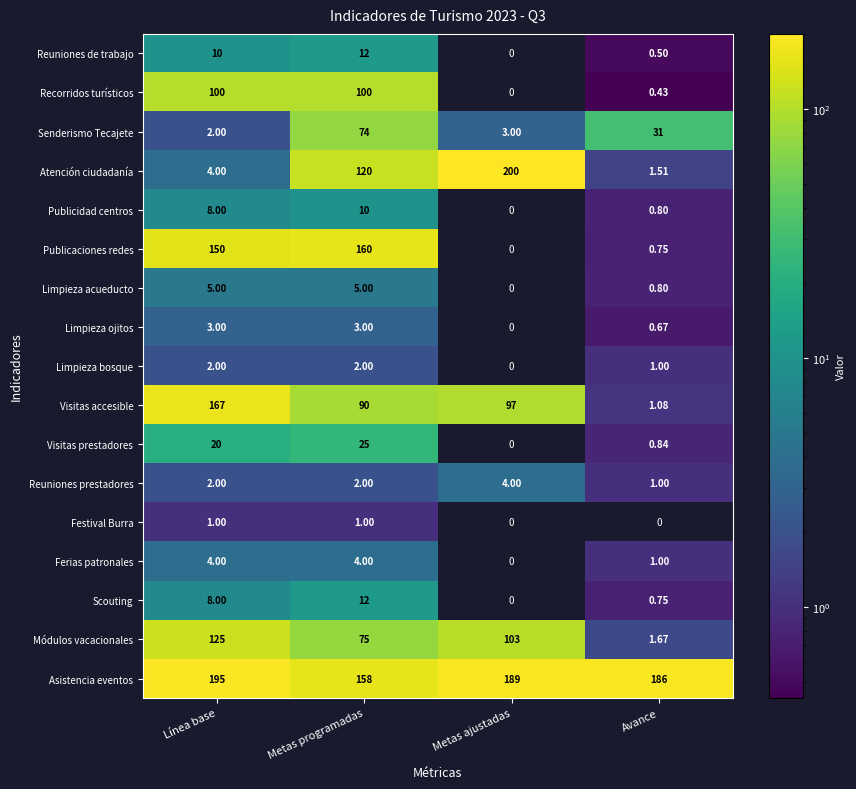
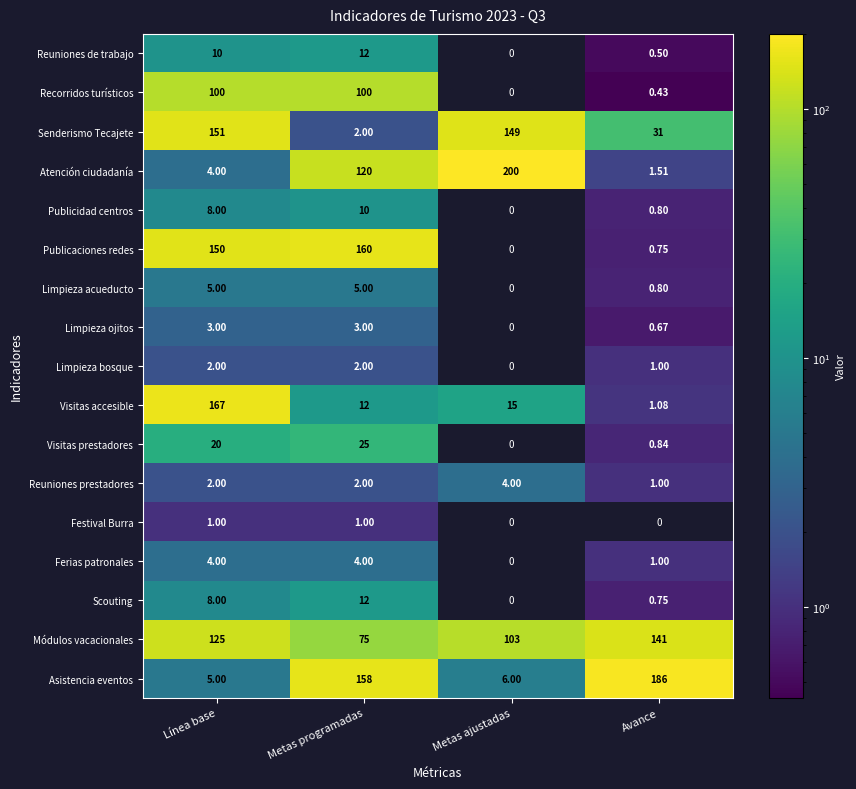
Senderismo Tecajete, Línea base: 2.00 -> 151
Senderismo Tecajete, Metas programadas: 74 -> 2.00
Senderismo Tecajete, Metas ajustadas: 3.00 -> 149
Visitas accesible, Metas programadas: 90 -> 12
Visitas accesible, Metas ajustadas: 97 -> 15
Módulos vacacionales, Avance: 1.67 -> 141
Asistencia eventos, Línea base: 195 -> 5.00
Asistencia eventos, Metas ajustadas: 189 -> 6.00
